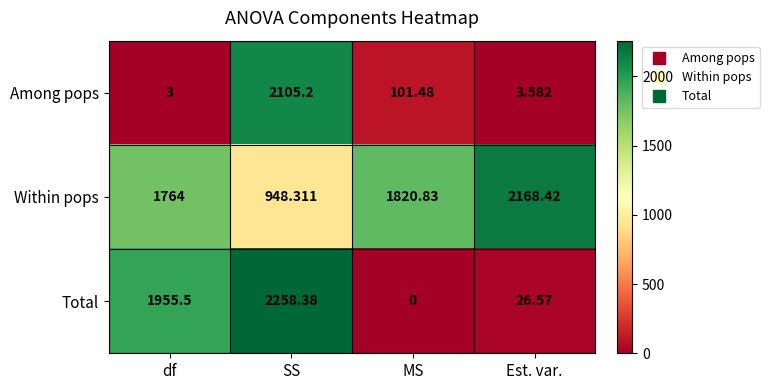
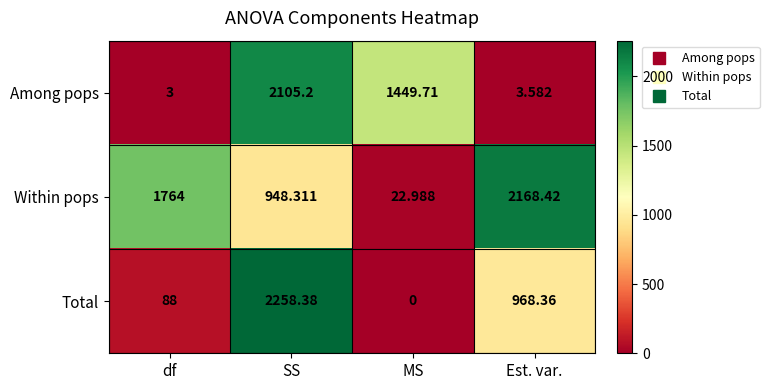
Among pops, MS: 101.48 -> 1449.71
Within pops, MS: 1820.83 -> 22.988
Total, df: 1955.5 -> 88
Total, Est. var.: 26.57 -> 968.36
